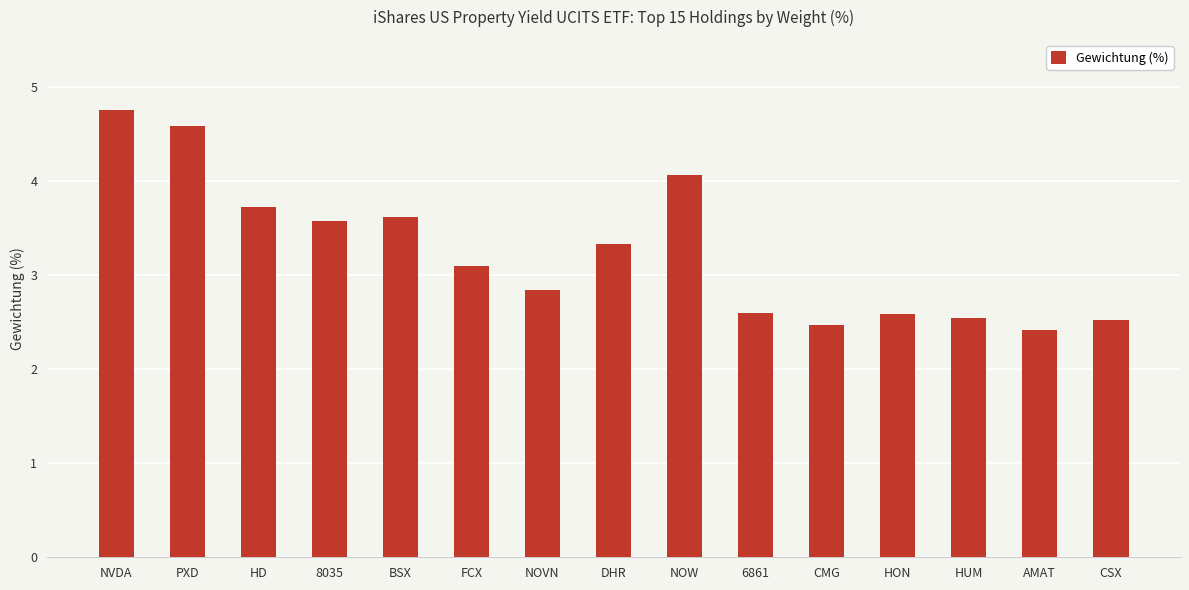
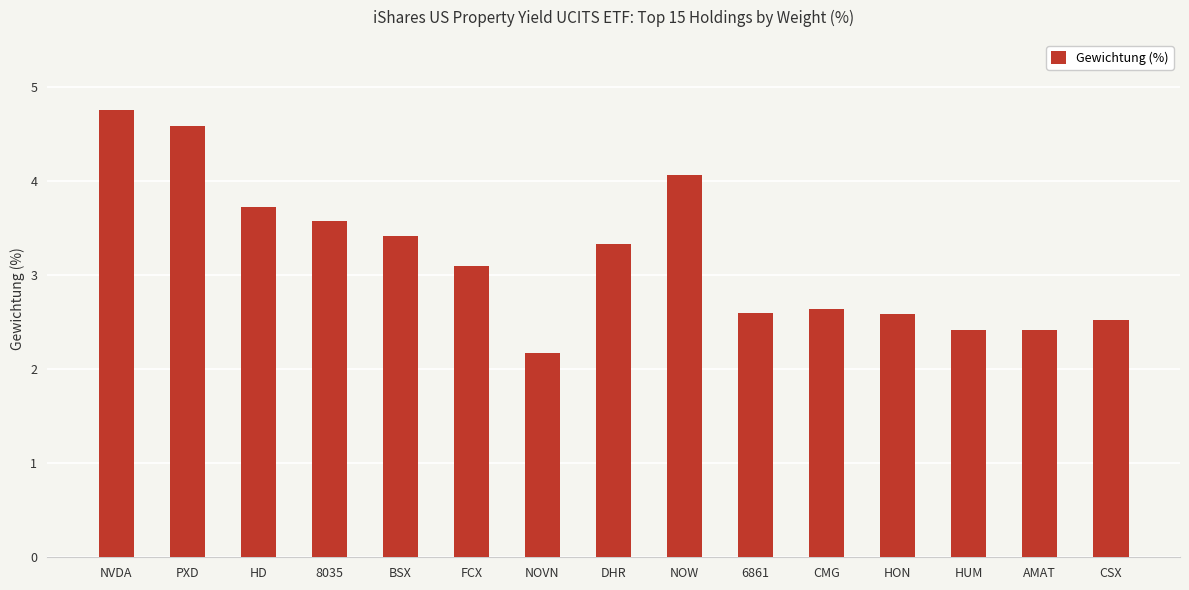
BSX: 3.6 -> 3.4
NOVN: 2.8 -> 2.2
CMG: 2.5 -> 2.6
HUM: 2.5 -> 2.4
